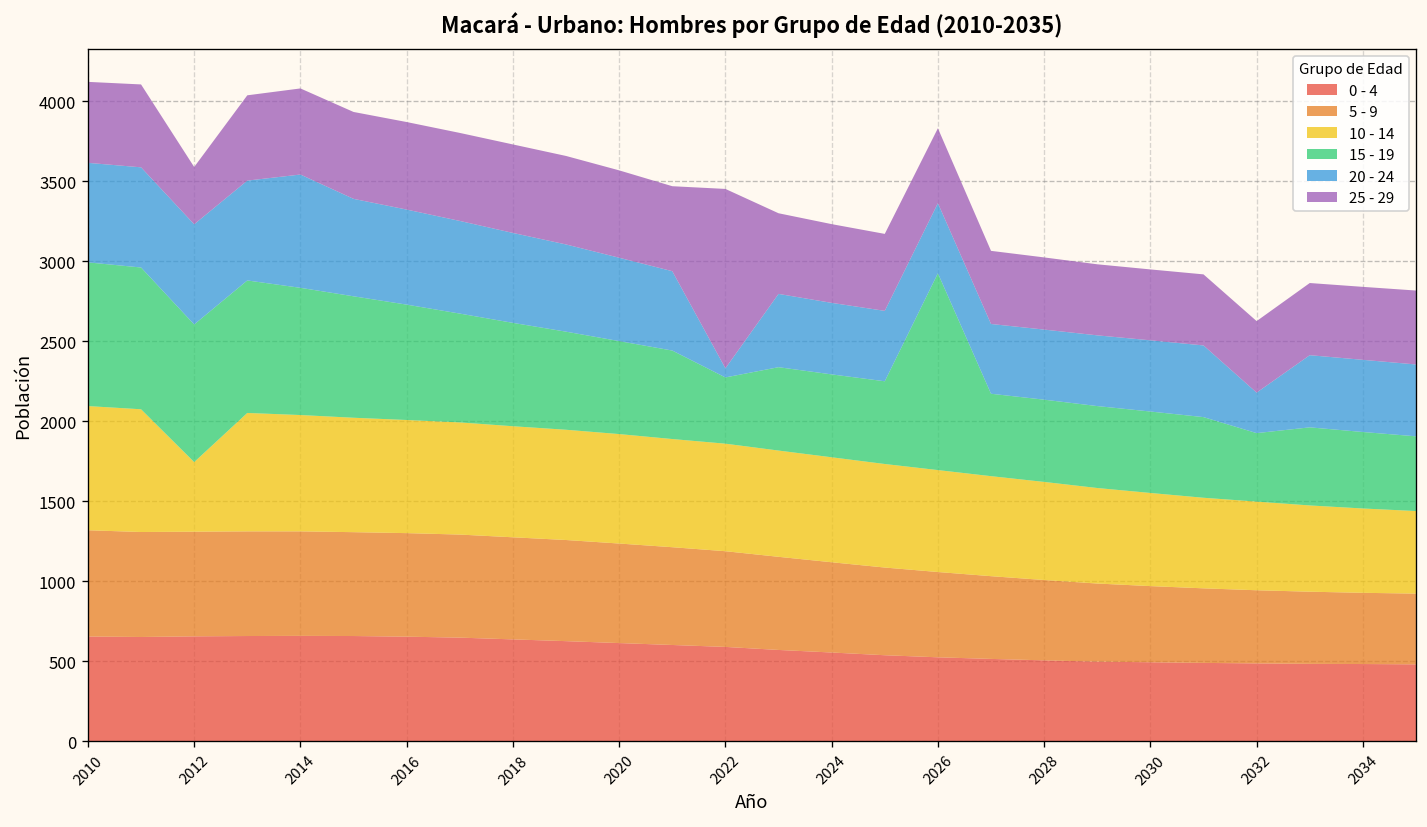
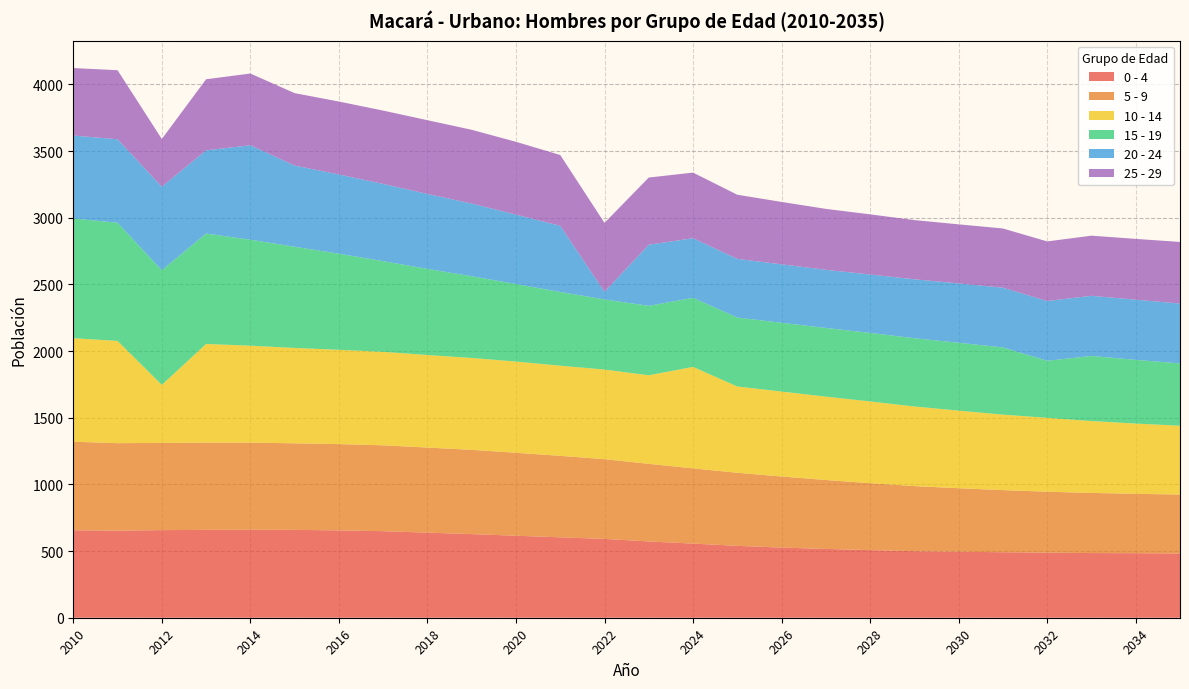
15 - 19, 2022: 410 -> 530
25 - 29, 2022: 1120 -> 520
10 - 14, 2024: 660 -> 760
15 - 19, 2026: 1230 -> 520
20 - 24, 2032: 250 -> 450
